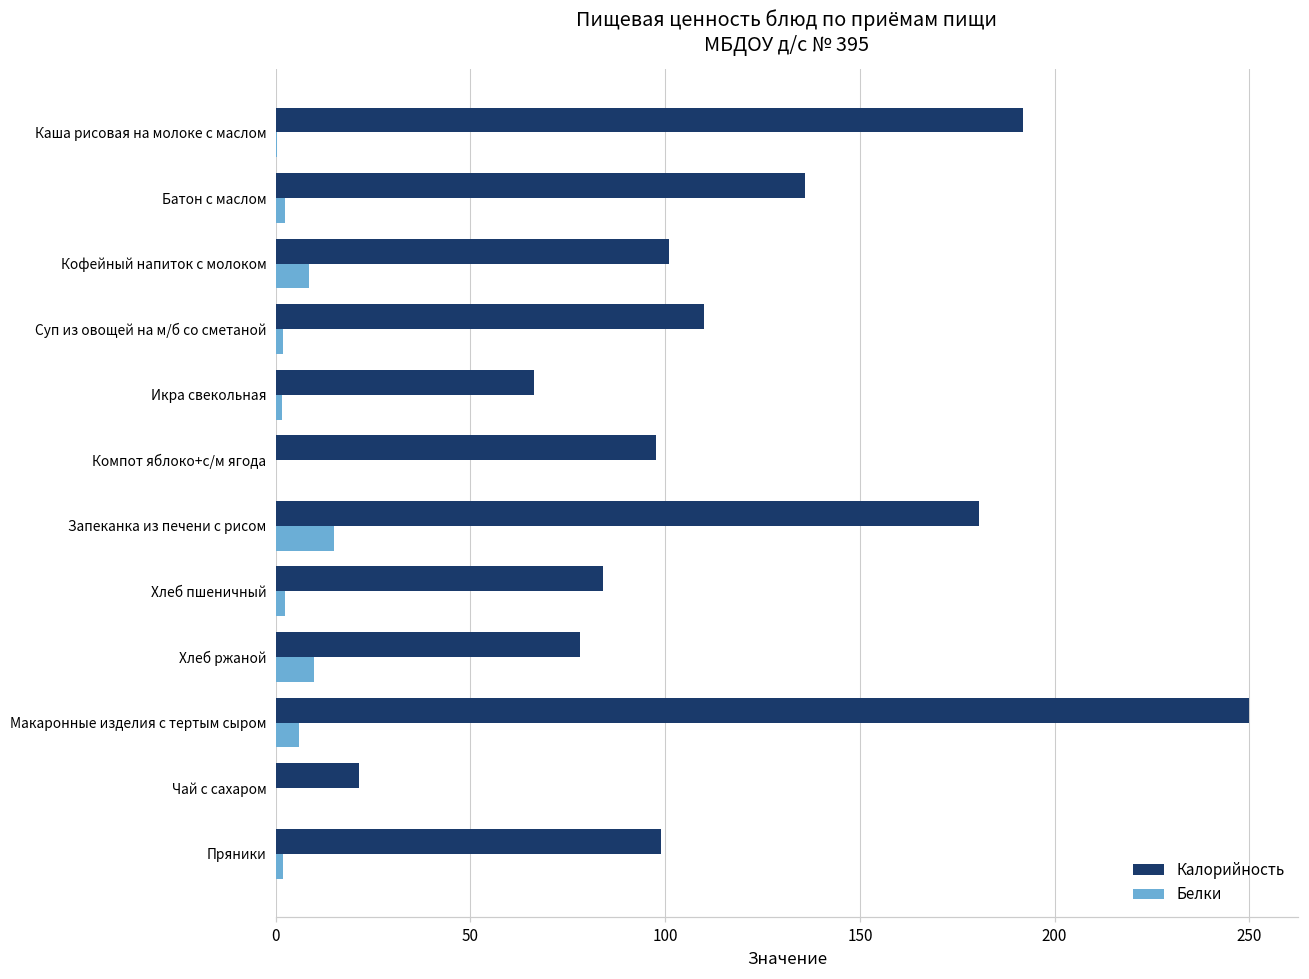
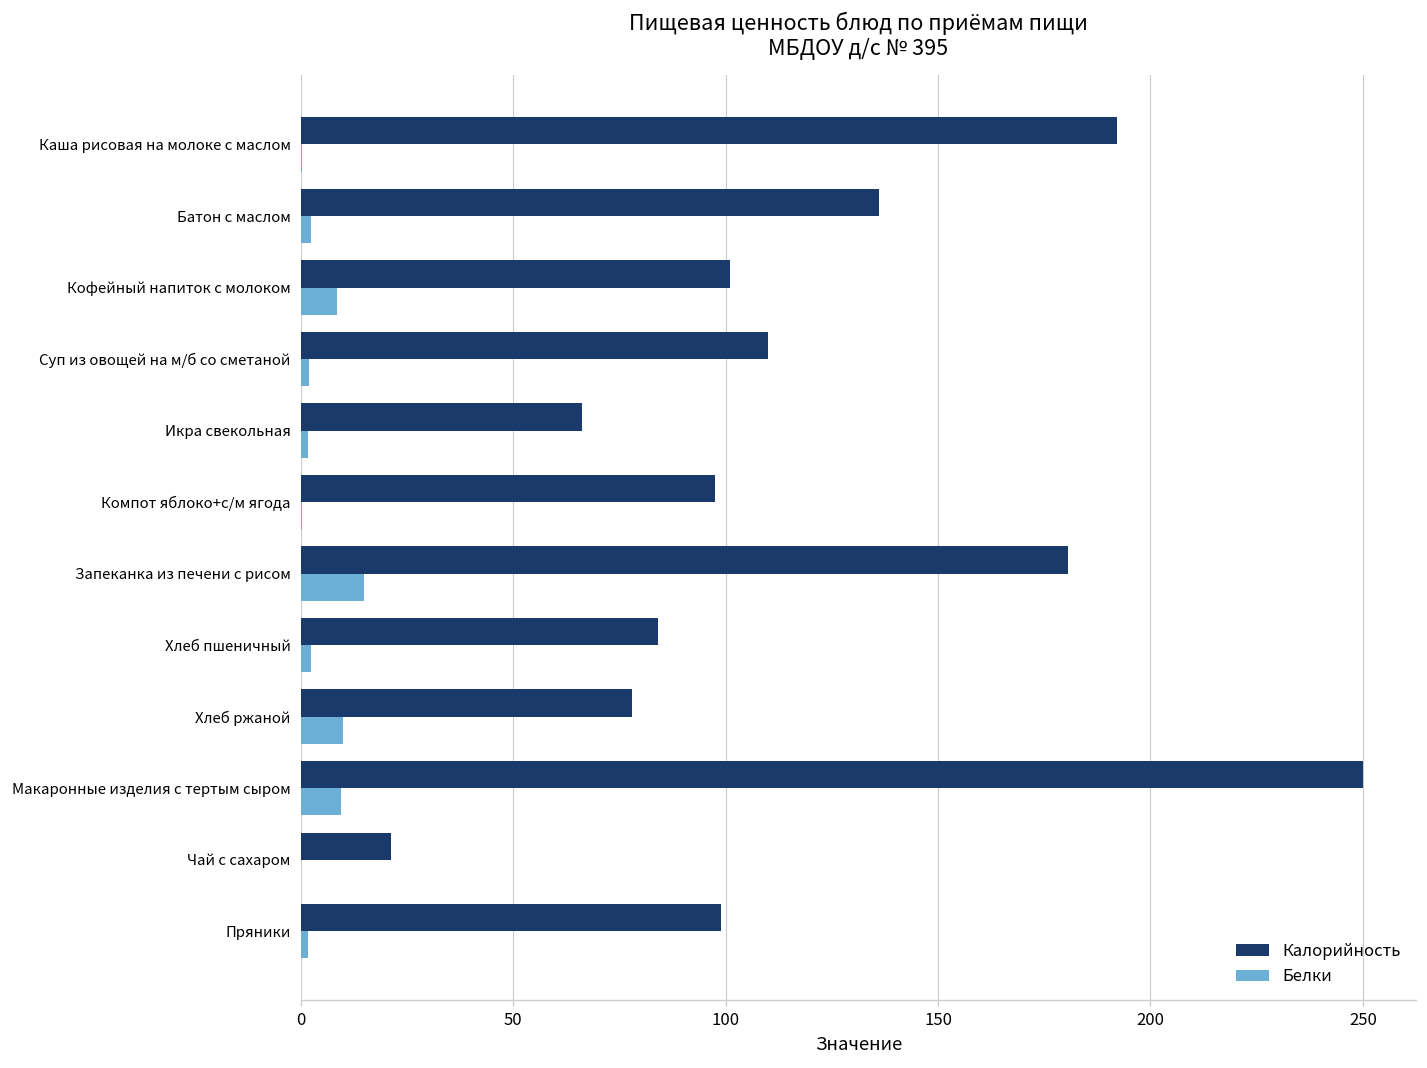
Белки, Макаронные изделия с тертым сыром: 6 -> 10
